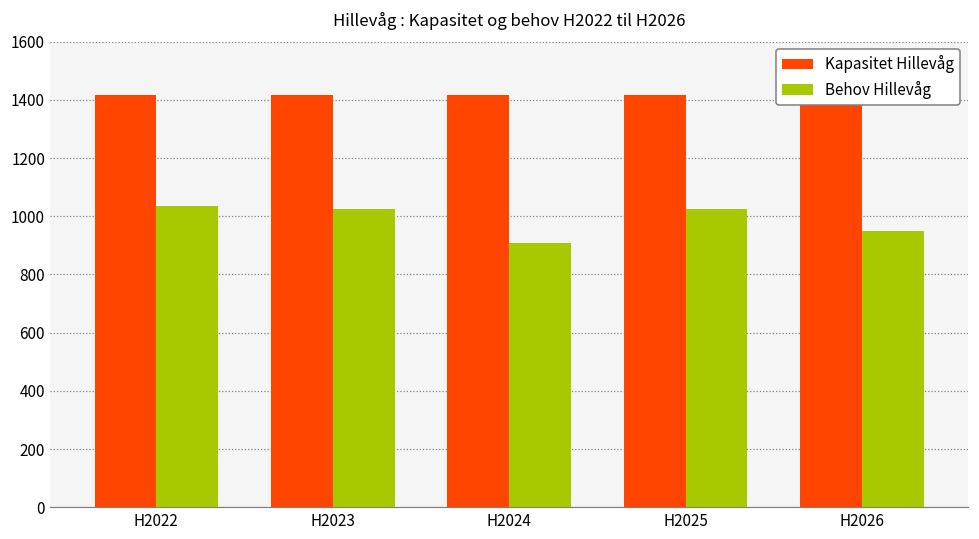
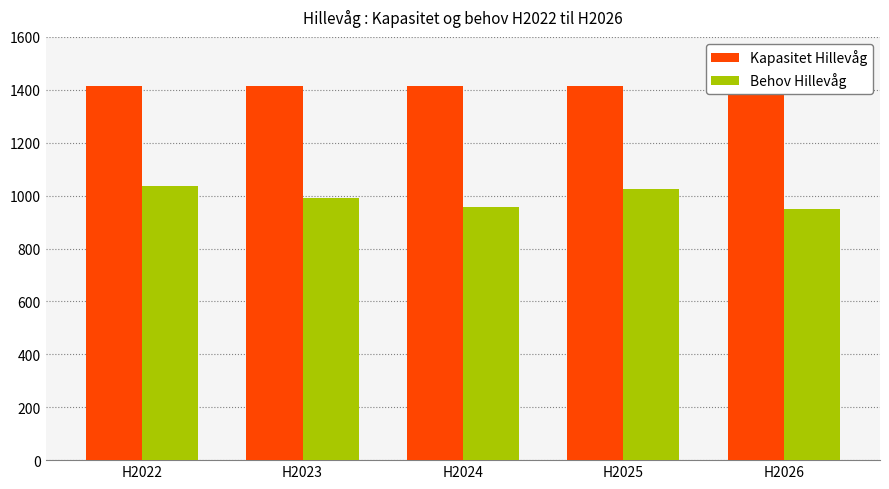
Behov Hillevåg, H2023: 1030 -> 990
Behov Hillevåg, H2024: 910 -> 960
